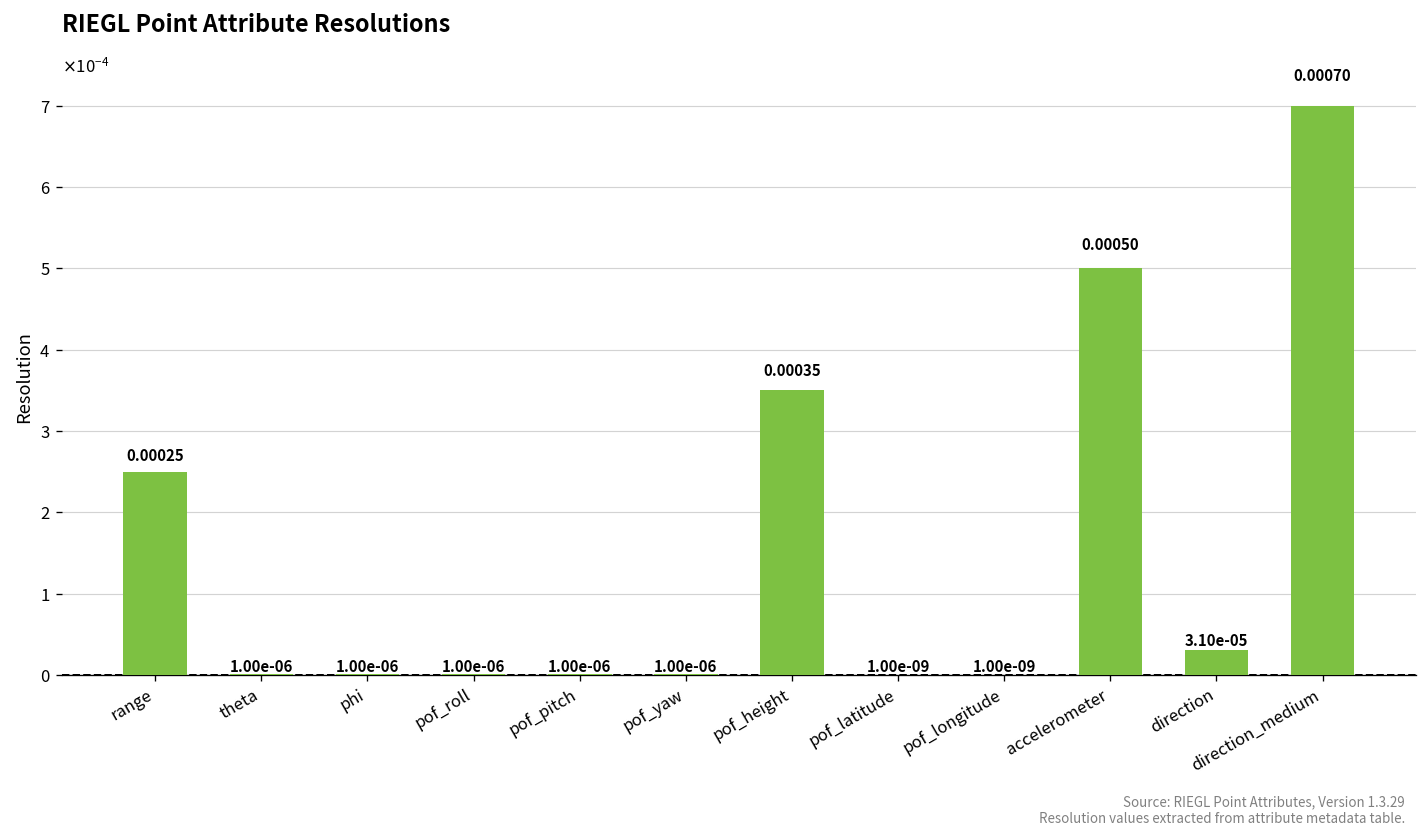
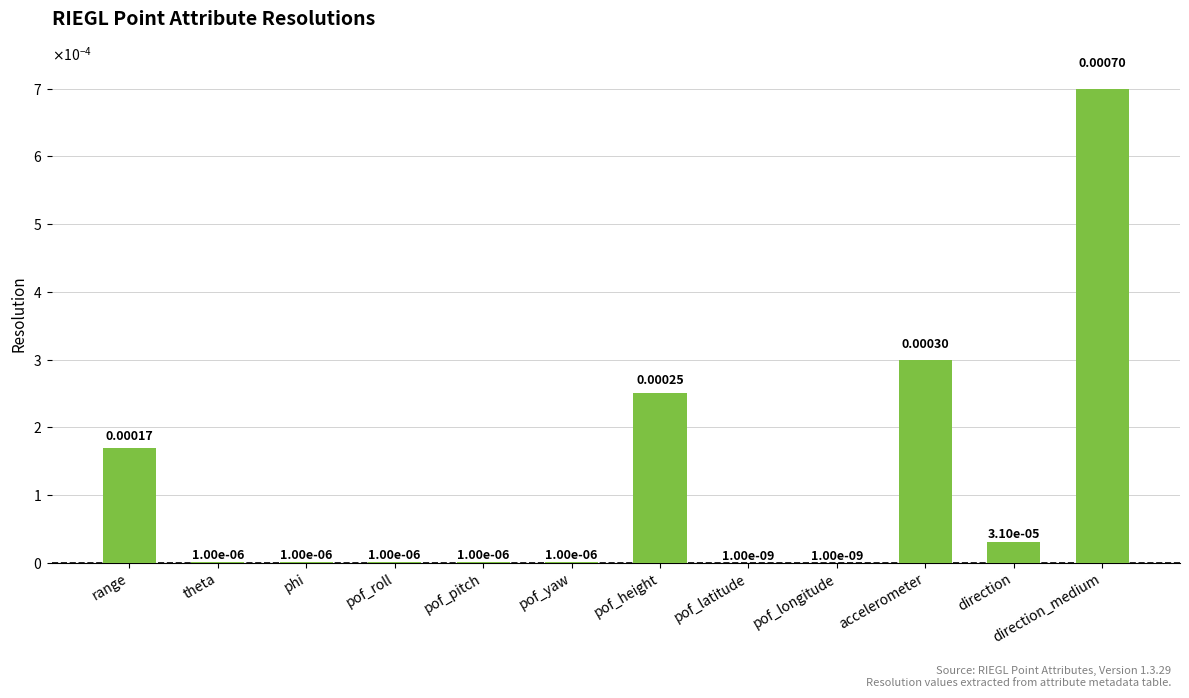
range: 0.00025 -> 0.00017
pof_height: 0.00035 -> 0.00025
accelerometer: 0.00050 -> 0.00030
